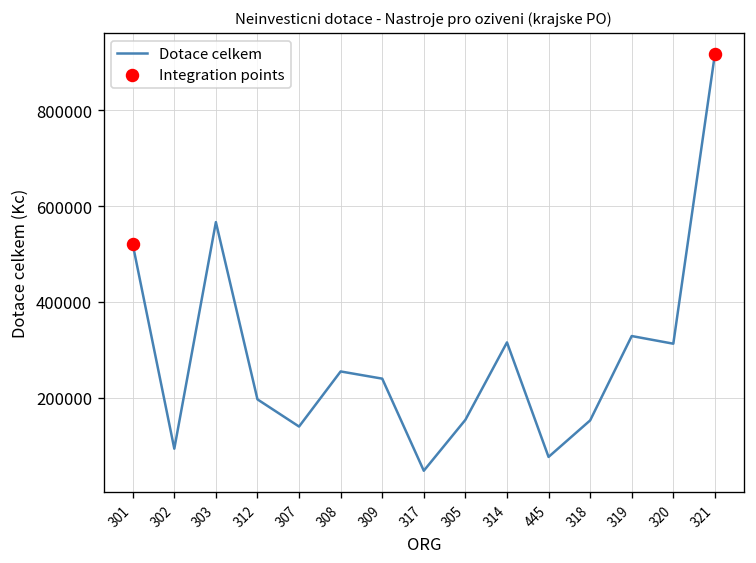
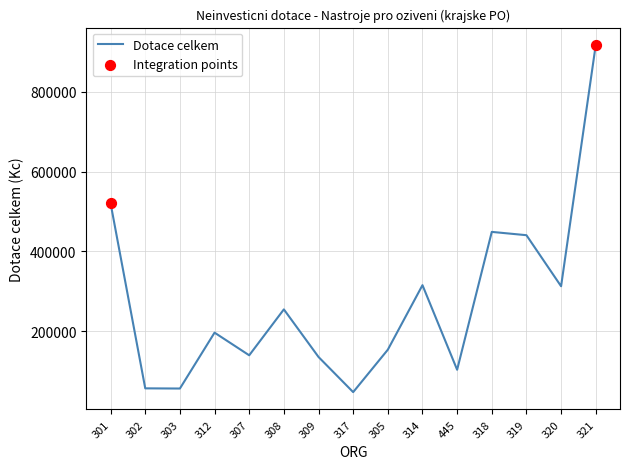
Dotace celkem, 302: 90000 -> 60000
Dotace celkem, 303: 570000 -> 60000
Dotace celkem, 309: 240000 -> 140000
Dotace celkem, 445: 80000 -> 100000
Dotace celkem, 318: 150000 -> 450000
Dotace celkem, 319: 330000 -> 440000
